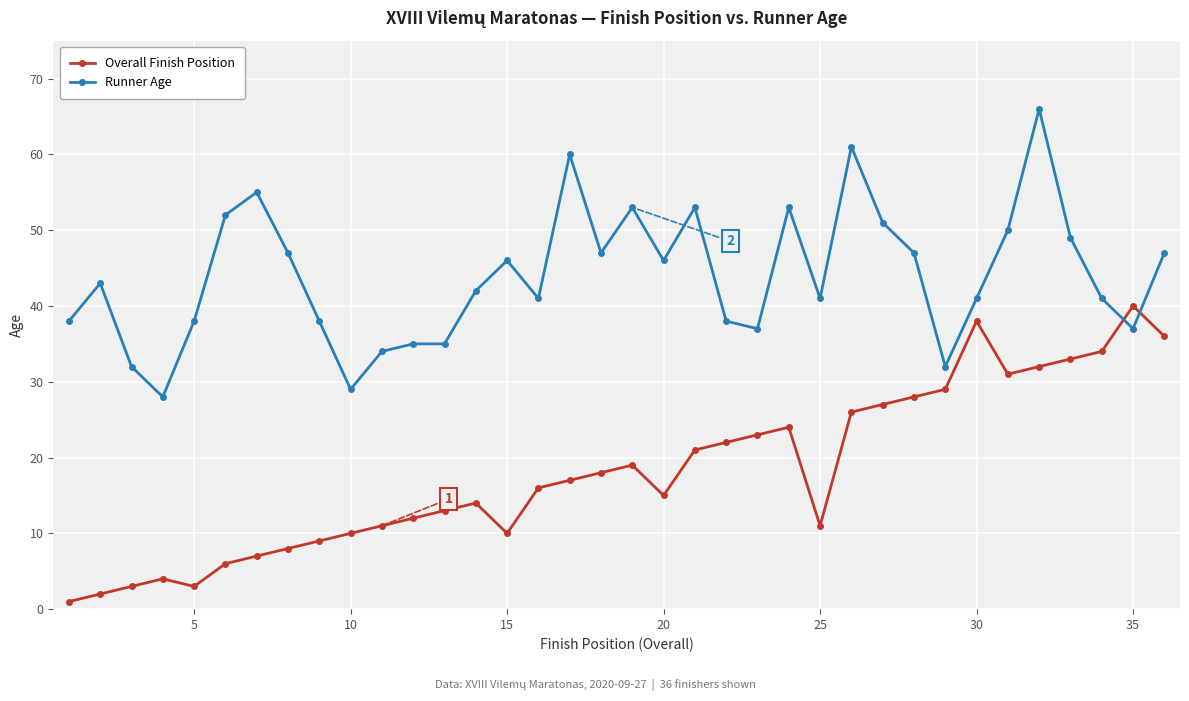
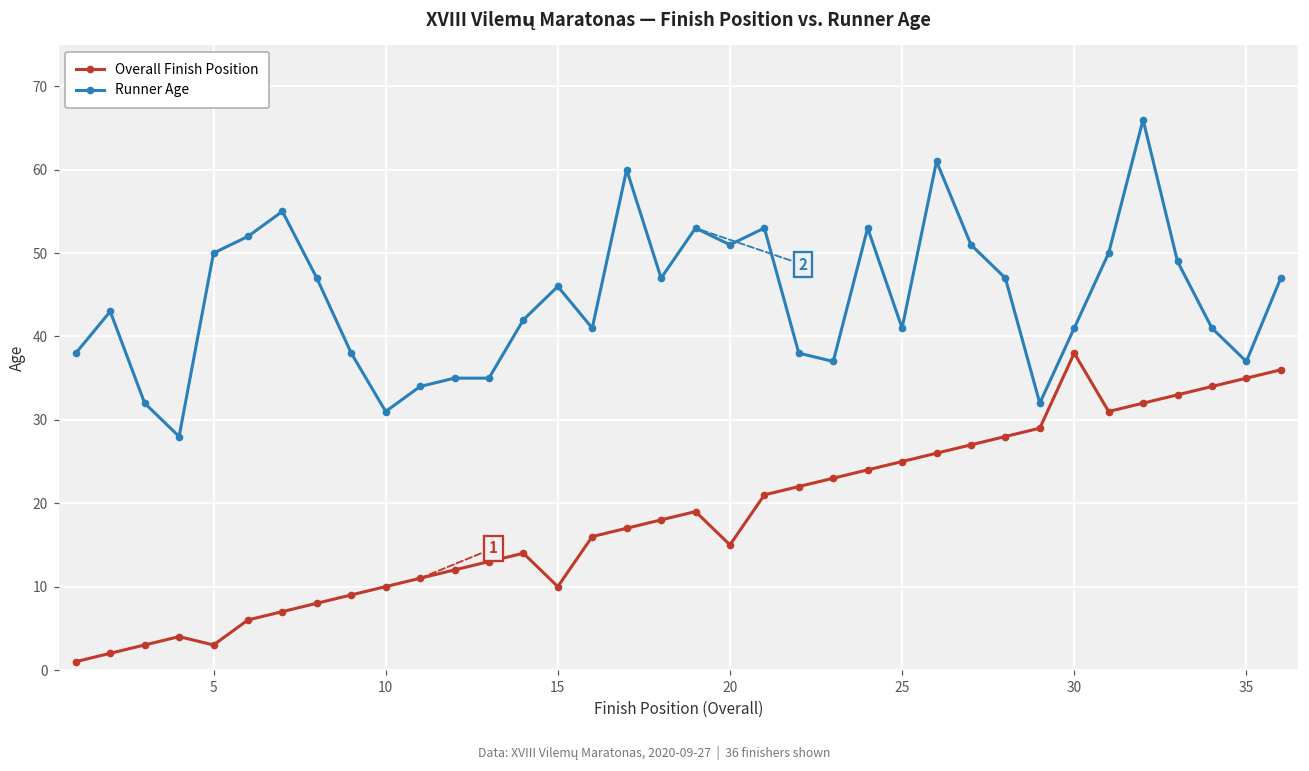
Runner Age, 5: 38 -> 50
Runner Age, 10: 29 -> 31
Runner Age, 20: 46 -> 51
Overall Finish Position, 25: 11 -> 25
Overall Finish Position, 35: 40 -> 35
